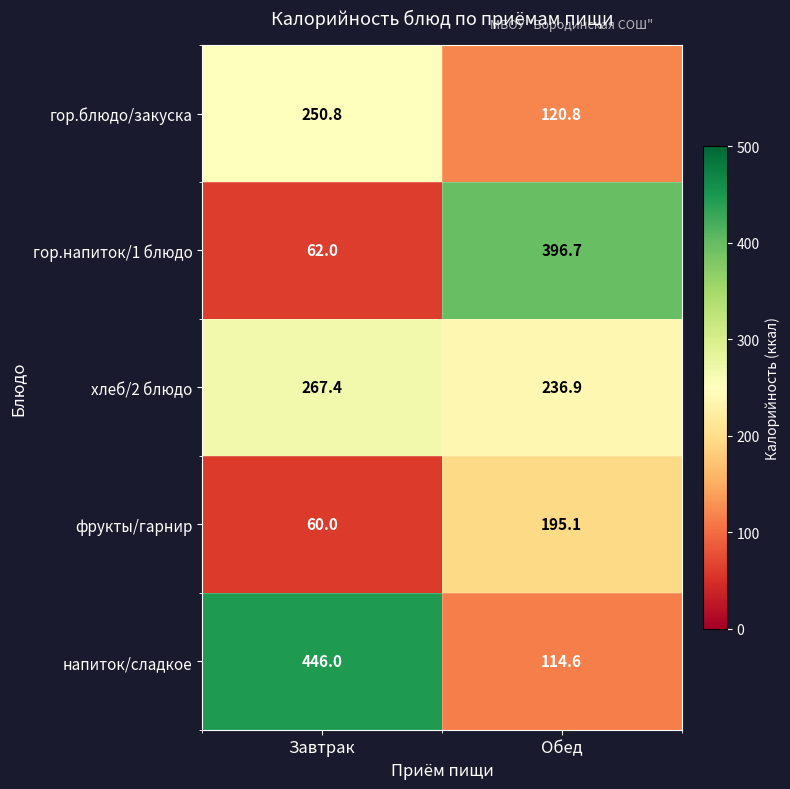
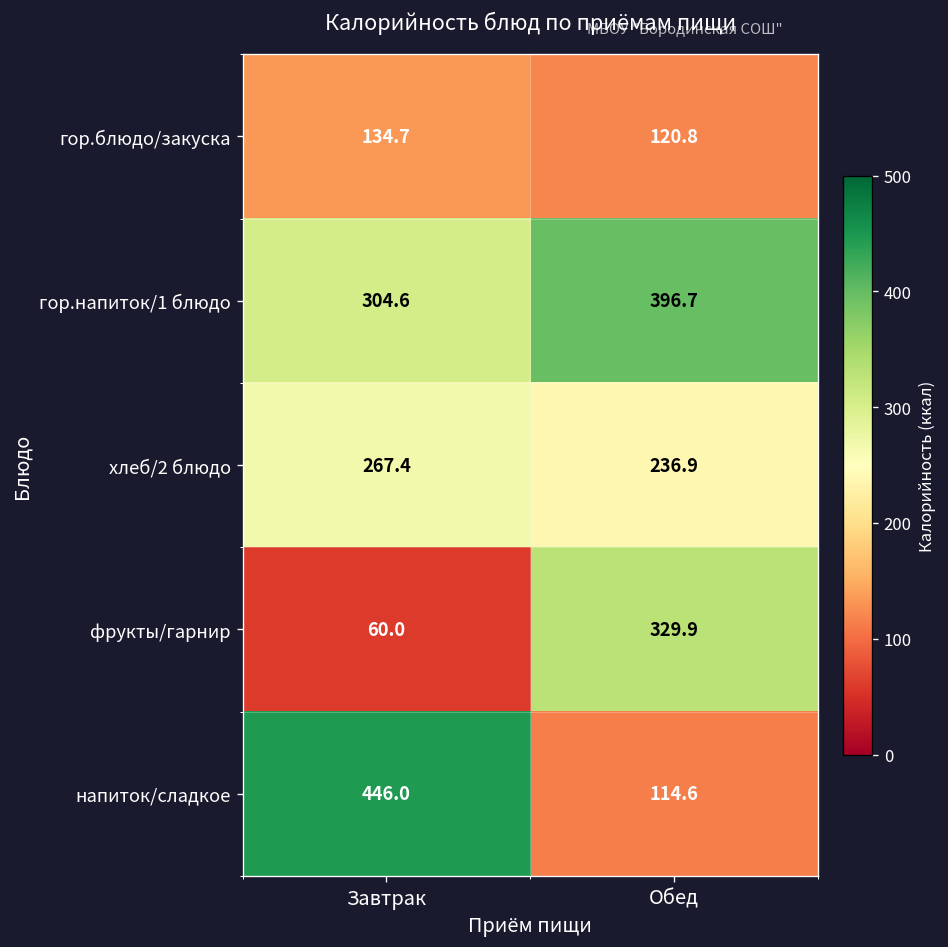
гор.блюдо/закуска, Завтрак: 250.8 -> 134.7
гор.напиток/1 блюдо, Завтрак: 62.0 -> 304.6
фрукты/гарнир, Обед: 195.1 -> 329.9
